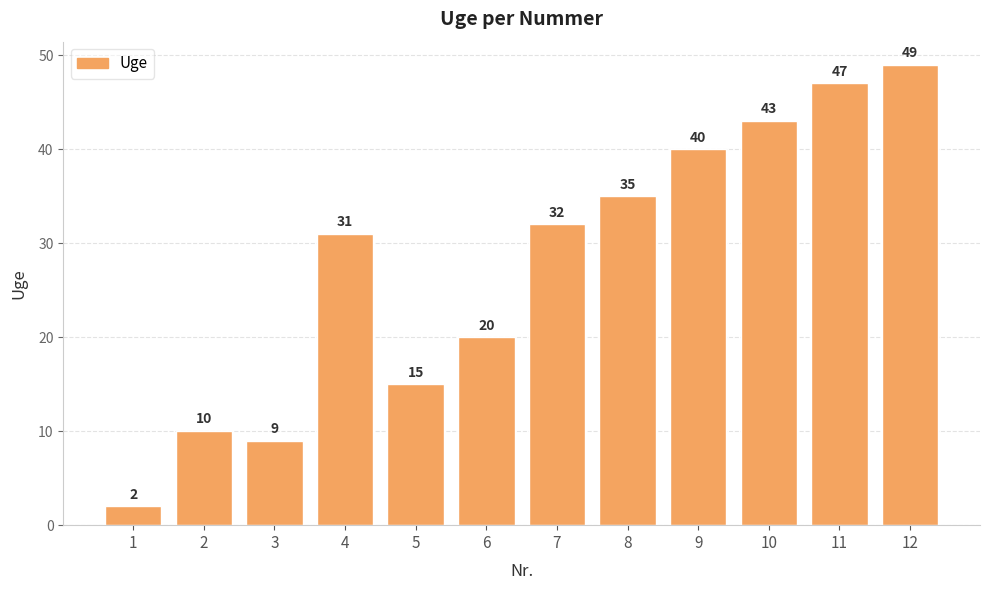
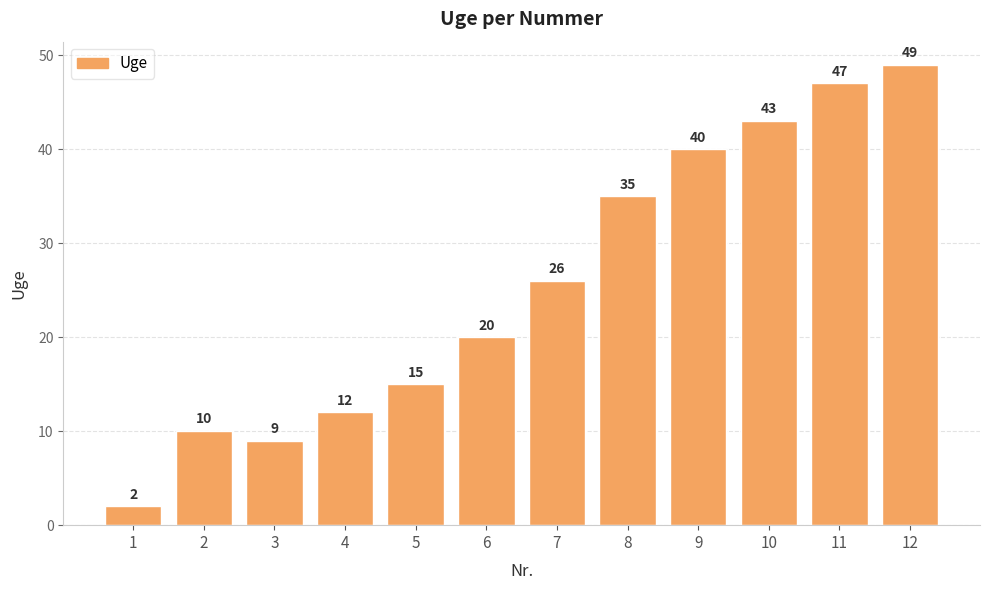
4: 31 -> 12
7: 32 -> 26
